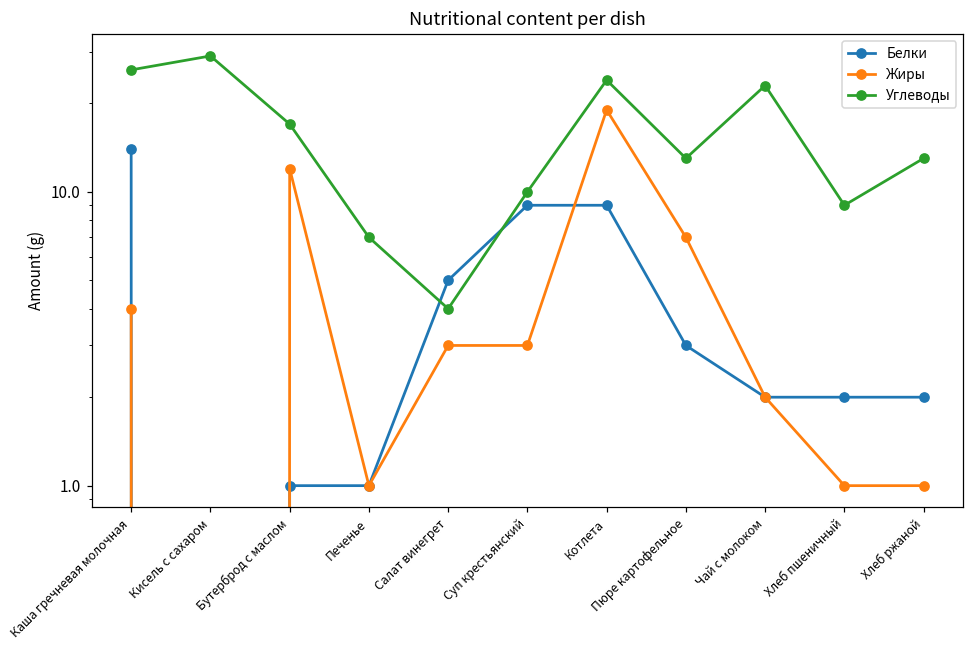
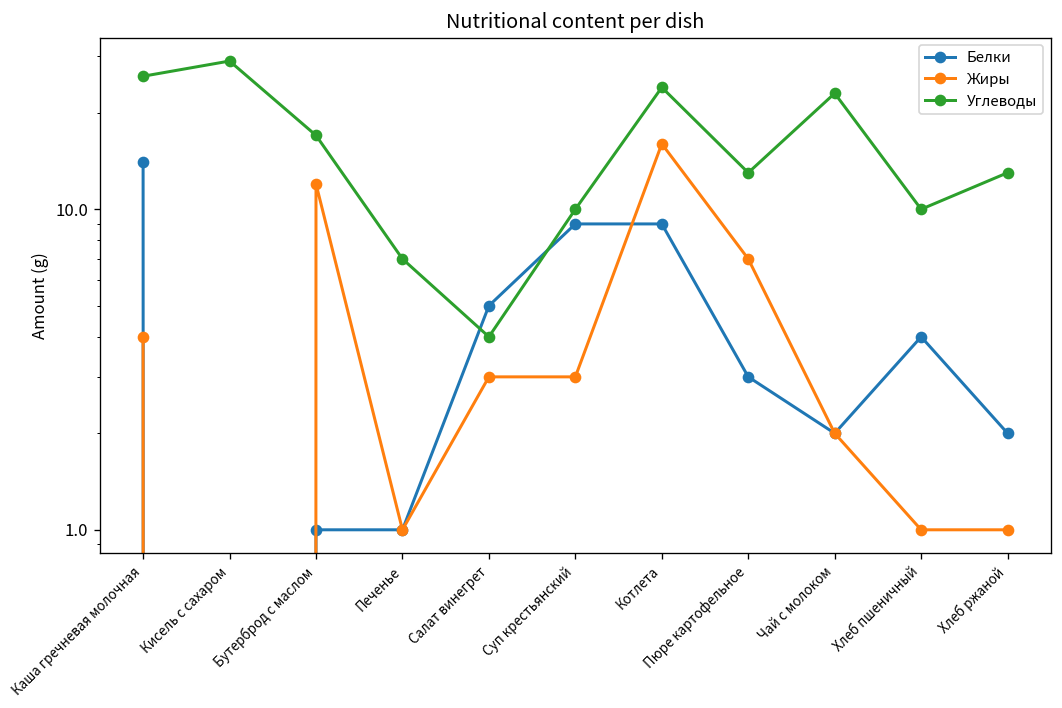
Жиры, Котлета: 19 -> 16
Белки, Хлеб пшеничный: 2 -> 4
Углеводы, Хлеб пшеничный: 9 -> 10
